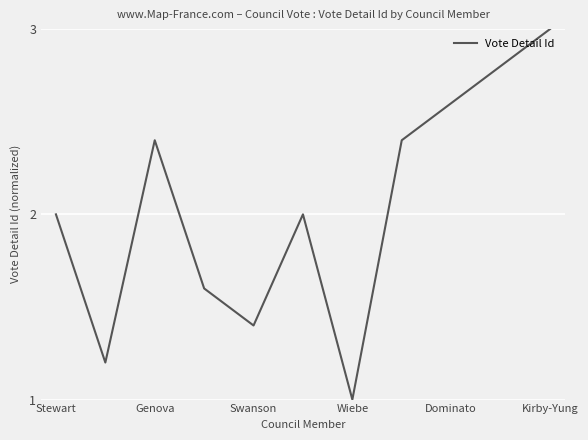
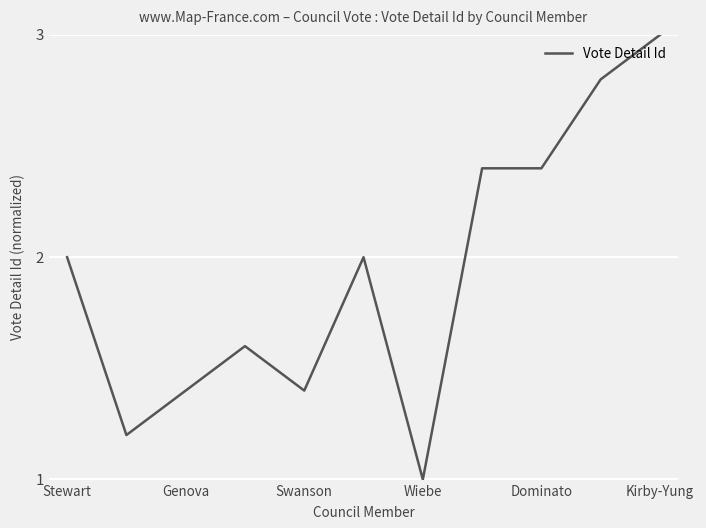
Genova: 2.40 -> 1.40
Dominato: 2.60 -> 2.40
